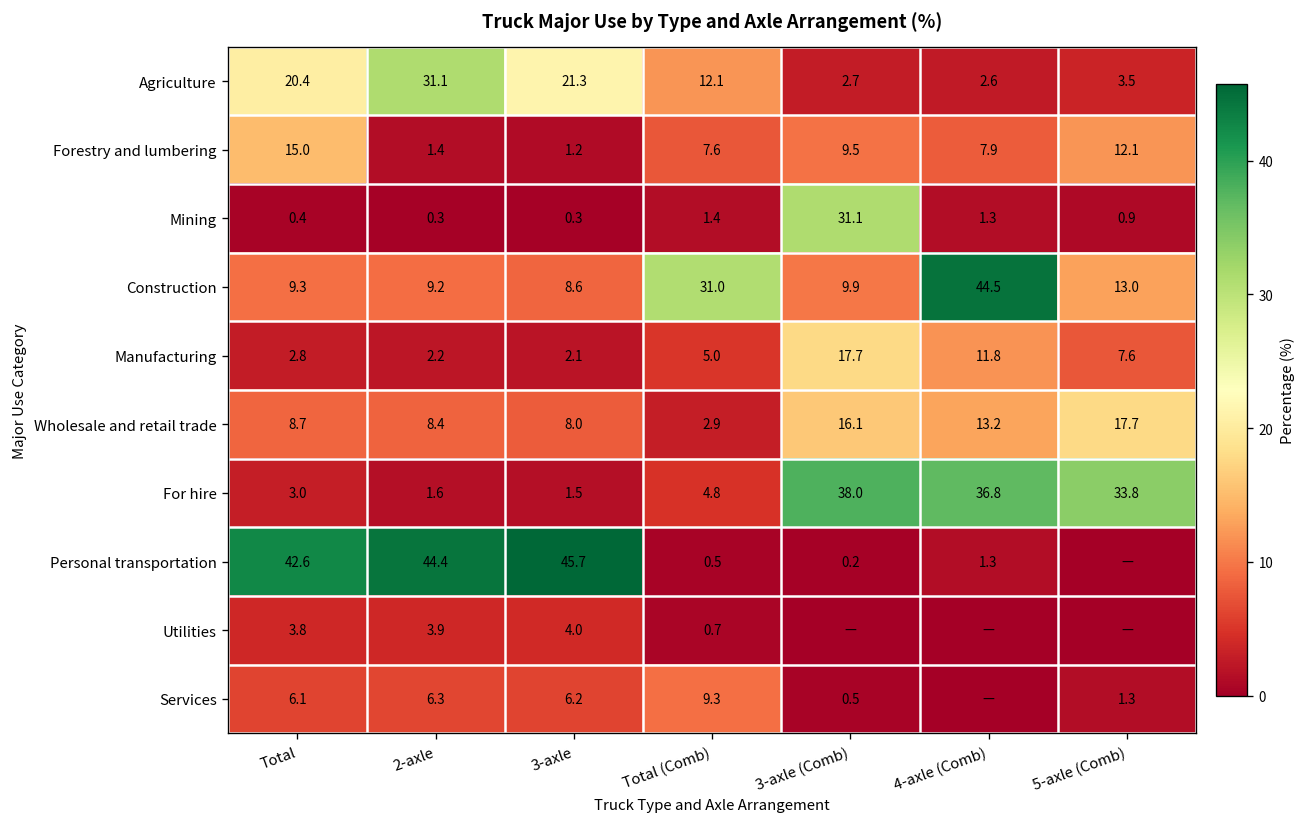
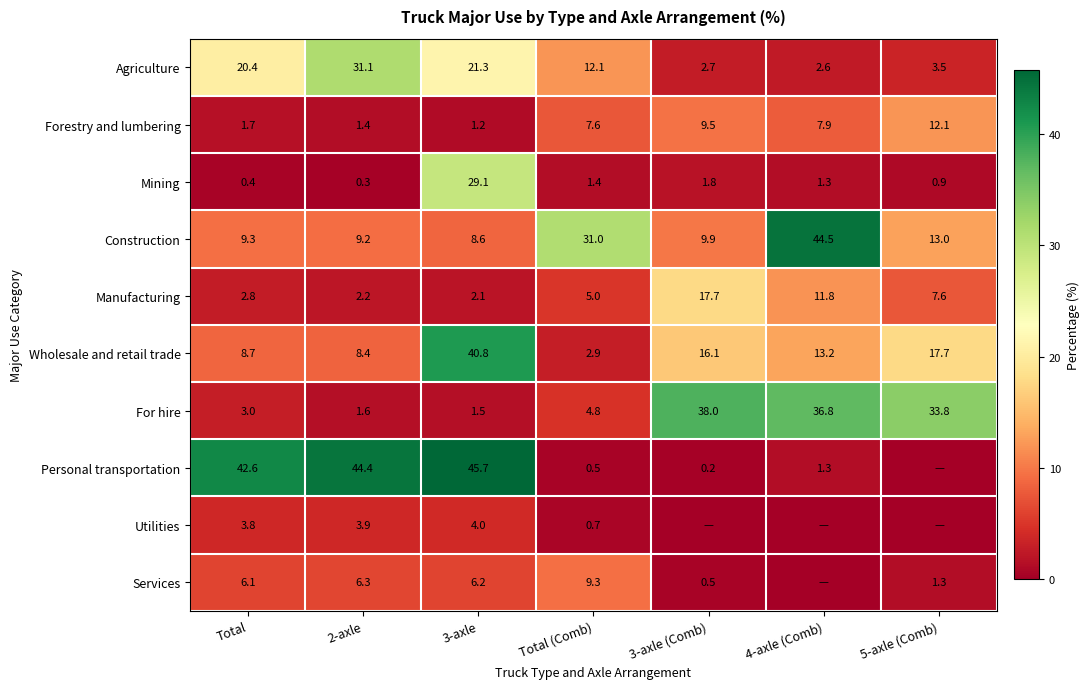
Forestry and lumbering, Total: 15.0 -> 1.7
Mining, 3-axle: 0.3 -> 29.1
Mining, 3-axle (Comb): 31.1 -> 1.8
Wholesale and retail trade, 3-axle: 8.0 -> 40.8
